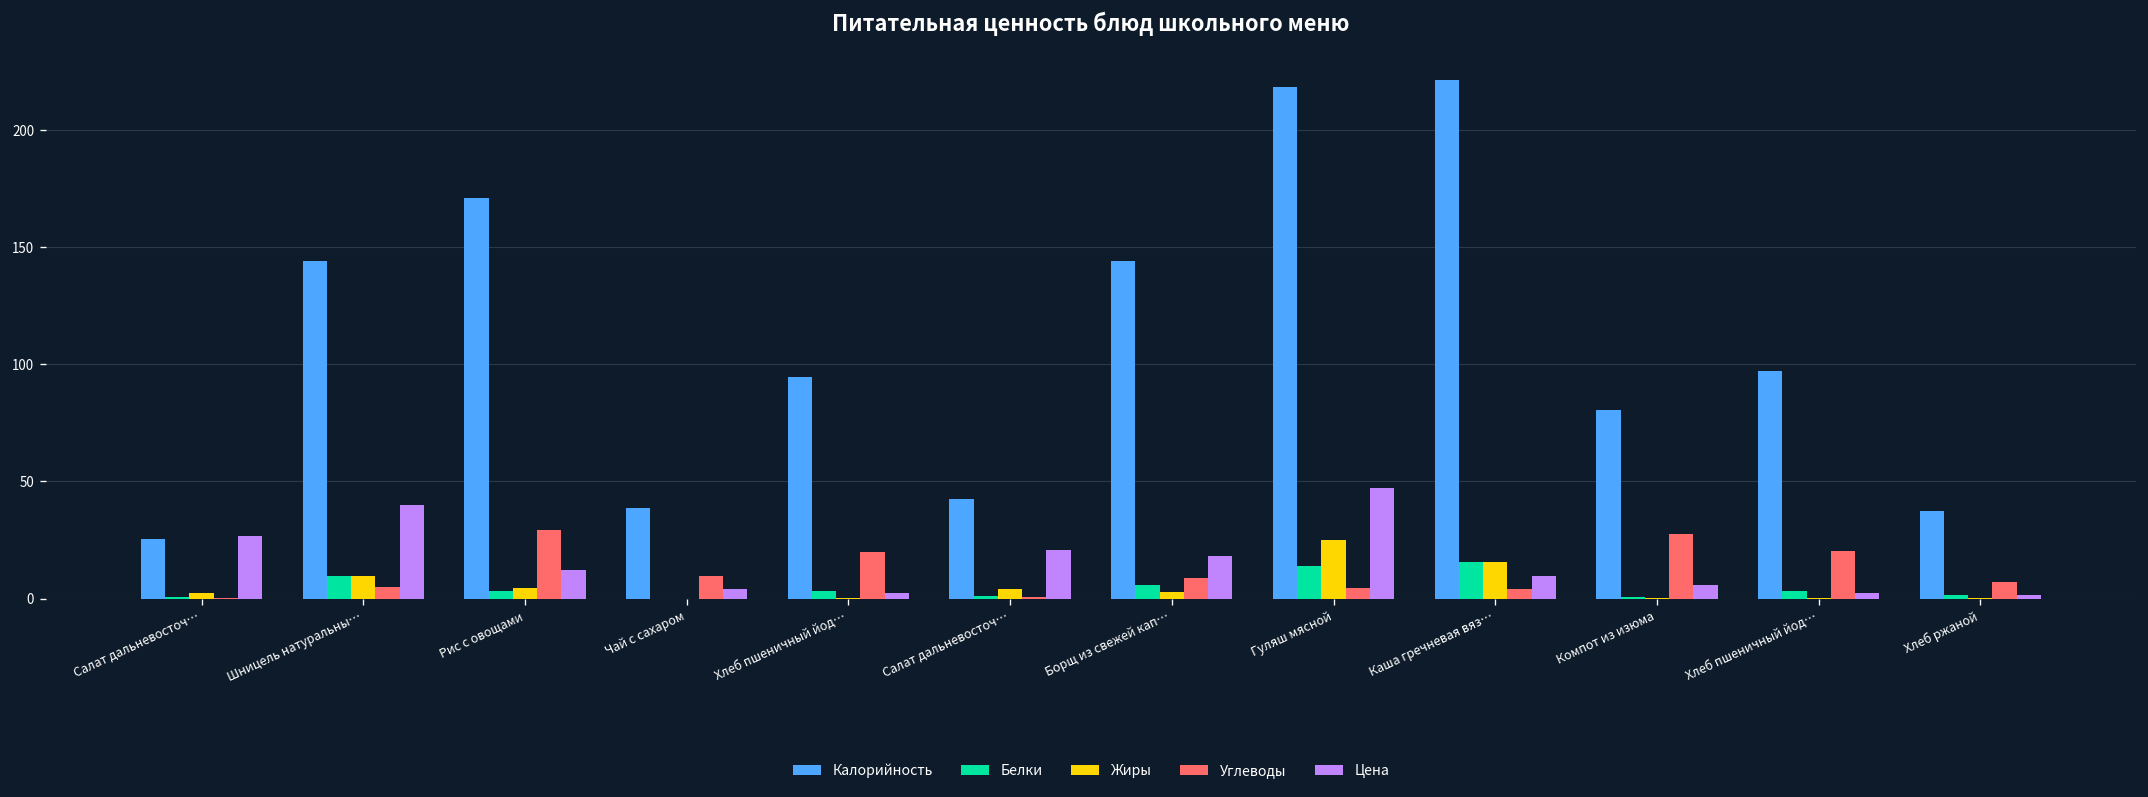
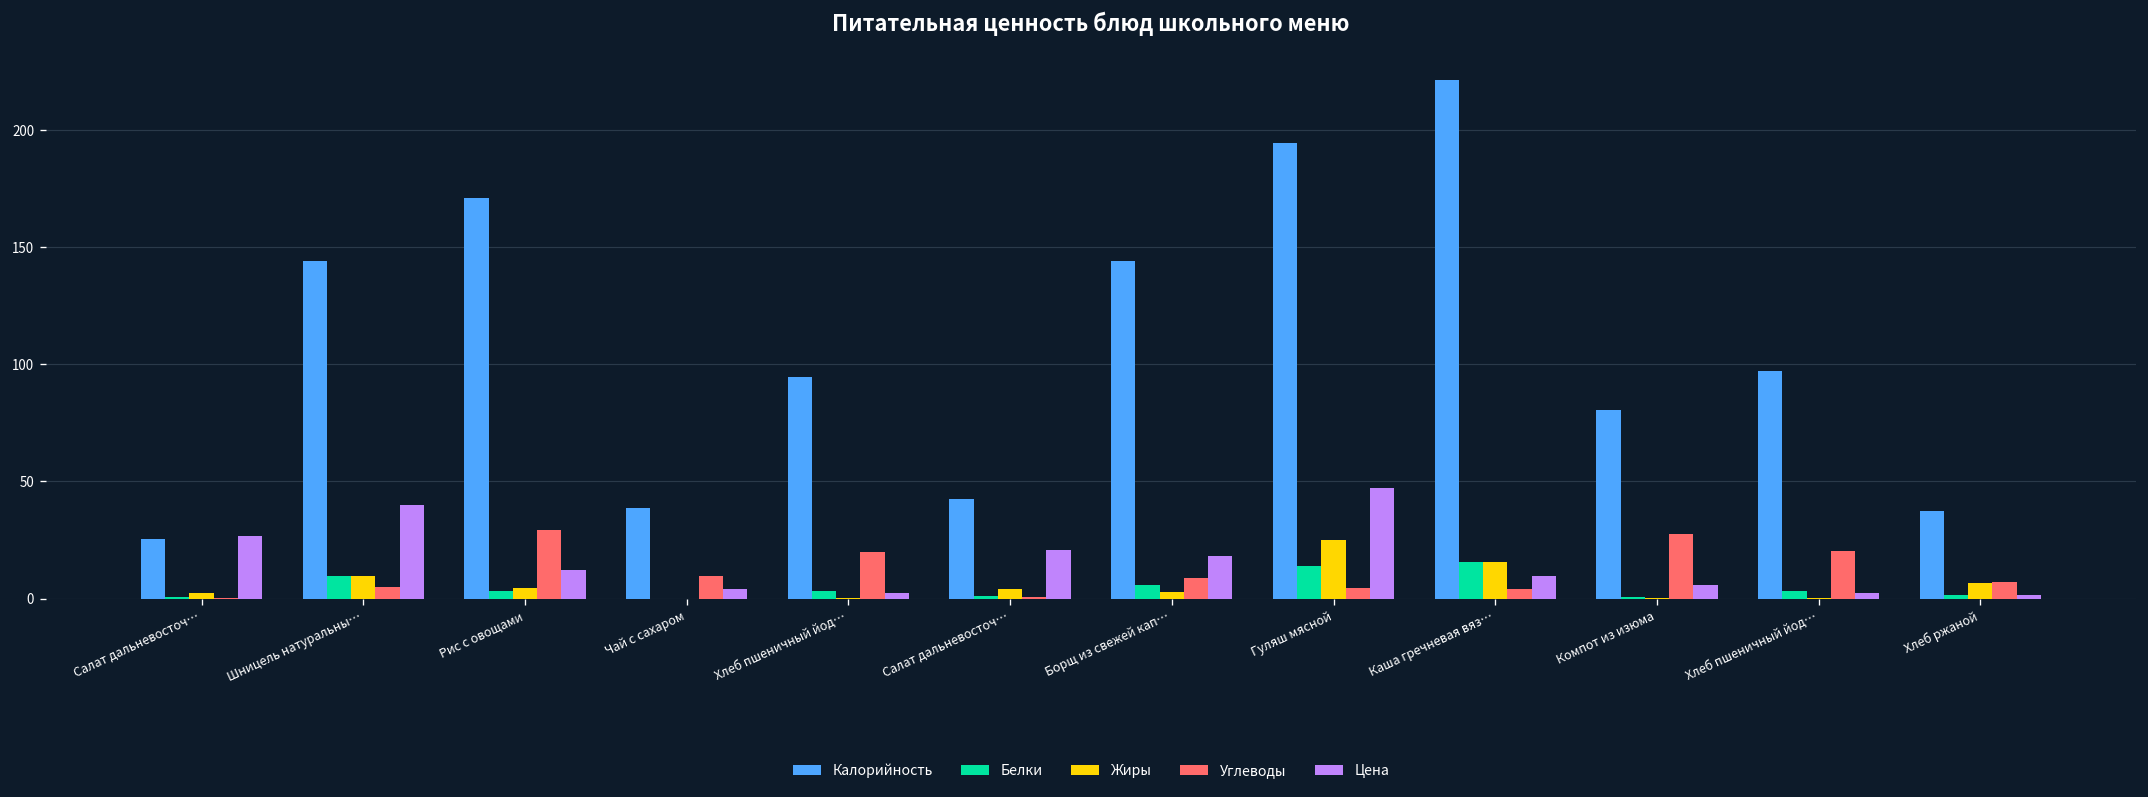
Калорийность, Гуляш мясной: 218 -> 194
Жиры, Хлеб ржаной: 0 -> 7
